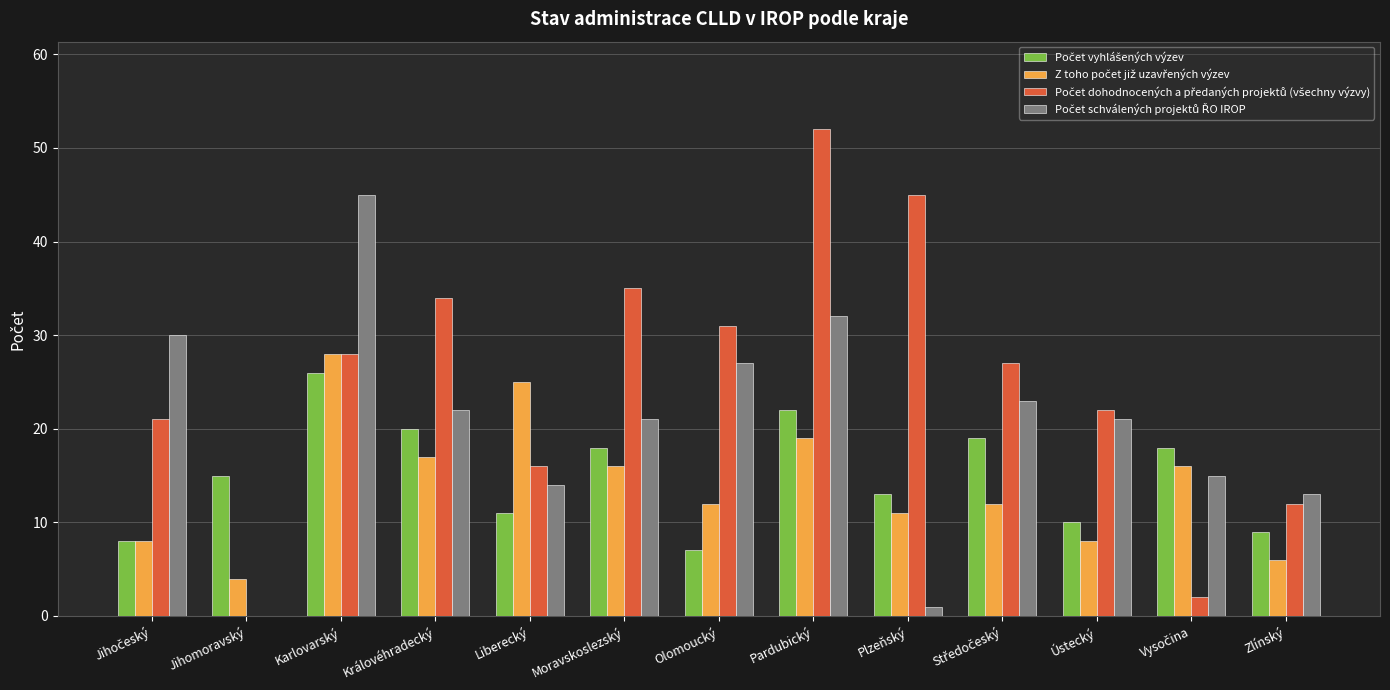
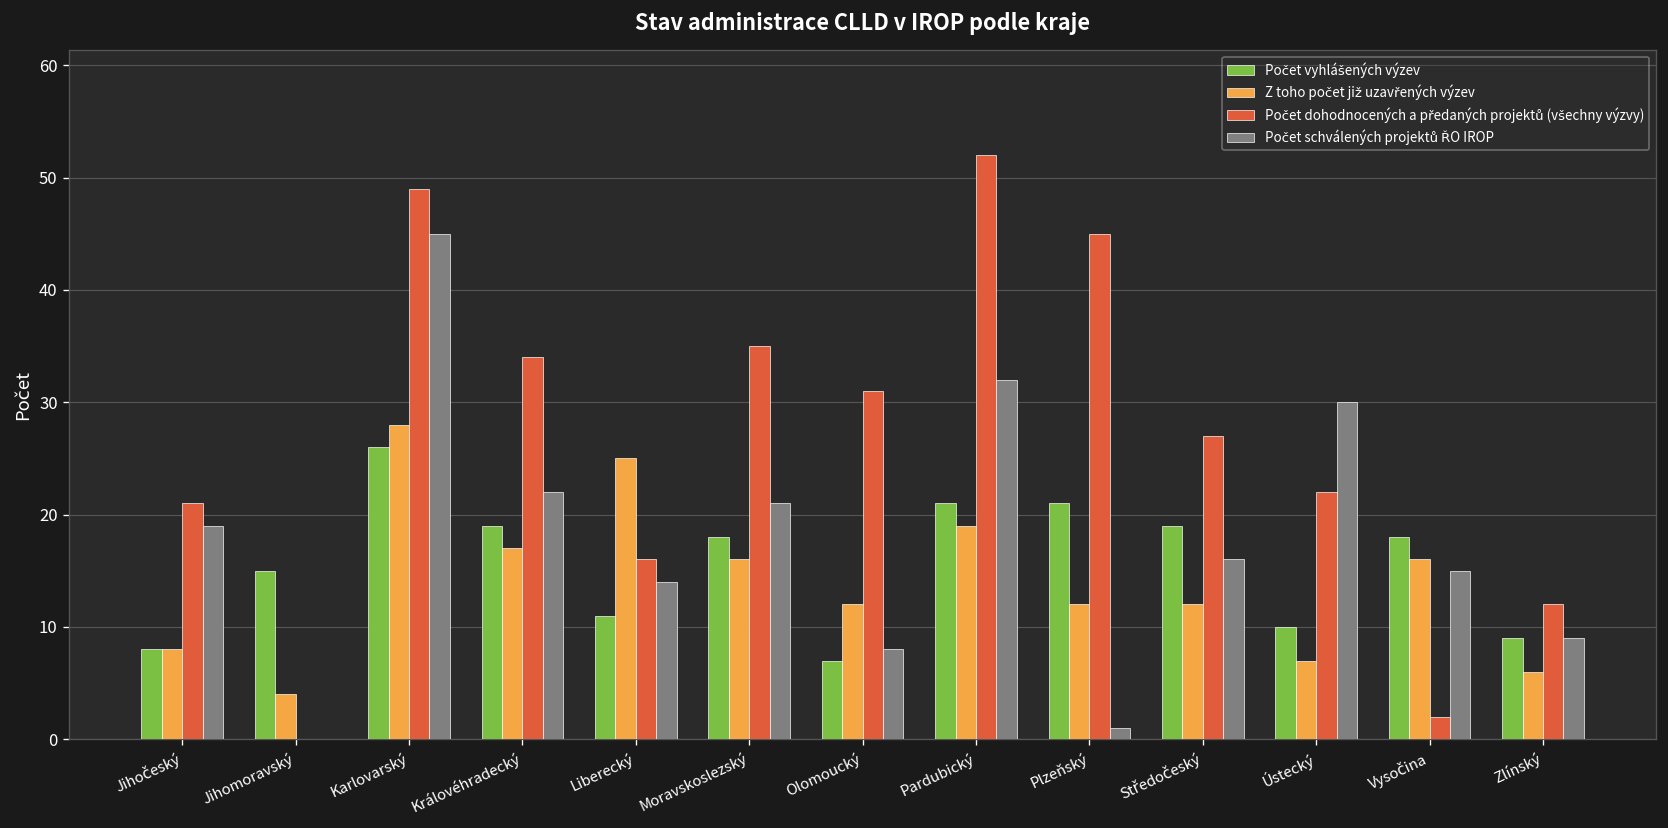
Počet schválených projektů ŘO IROP, Jihočeský: 30 -> 19
Počet dohodnocených a předaných projektů (všechny výzvy), Karlovarský: 28 -> 49
Počet vyhlášených výzev, Královéhradecký: 20 -> 19
Počet schválených projektů ŘO IROP, Olomoucký: 27 -> 8
Počet vyhlášených výzev, Pardubický: 22 -> 21
Počet vyhlášených výzev, Plzeňský: 13 -> 21
Z toho počet již uzavřených výzev, Plzeňský: 11 -> 12
Počet schválených projektů ŘO IROP, Středočeský: 23 -> 16
Z toho počet již uzavřených výzev, Ústecký: 8 -> 7
Počet schválených projektů ŘO IROP, Ústecký: 21 -> 30
Počet schválených projektů ŘO IROP, Zlínský: 13 -> 9
